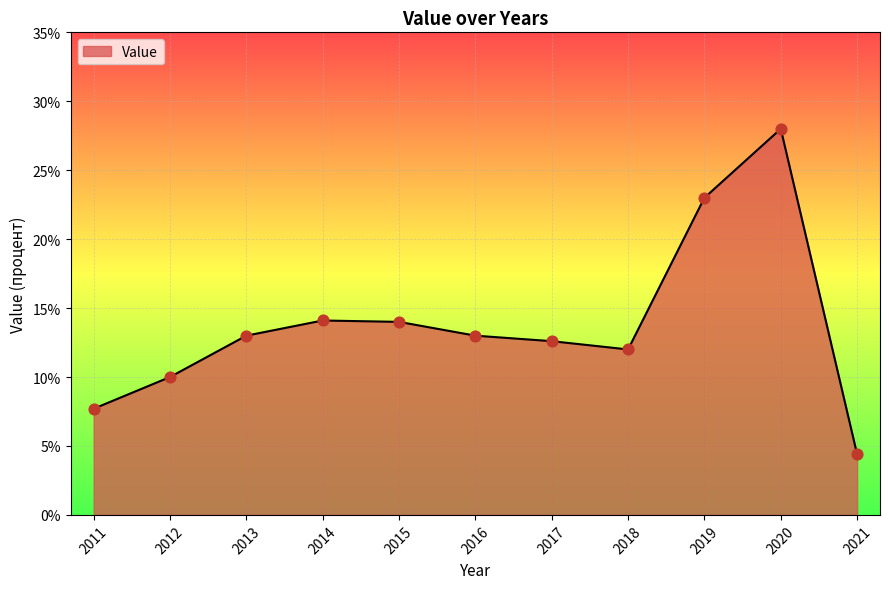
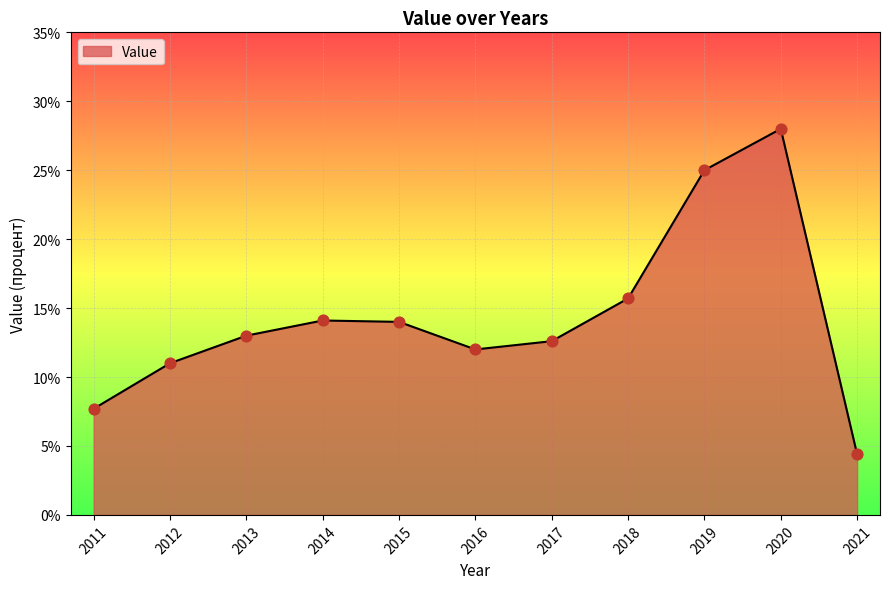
2012: 10% -> 11%
2016: 13% -> 12%
2018: 12.0% -> 15.7%
2019: 23% -> 25%
